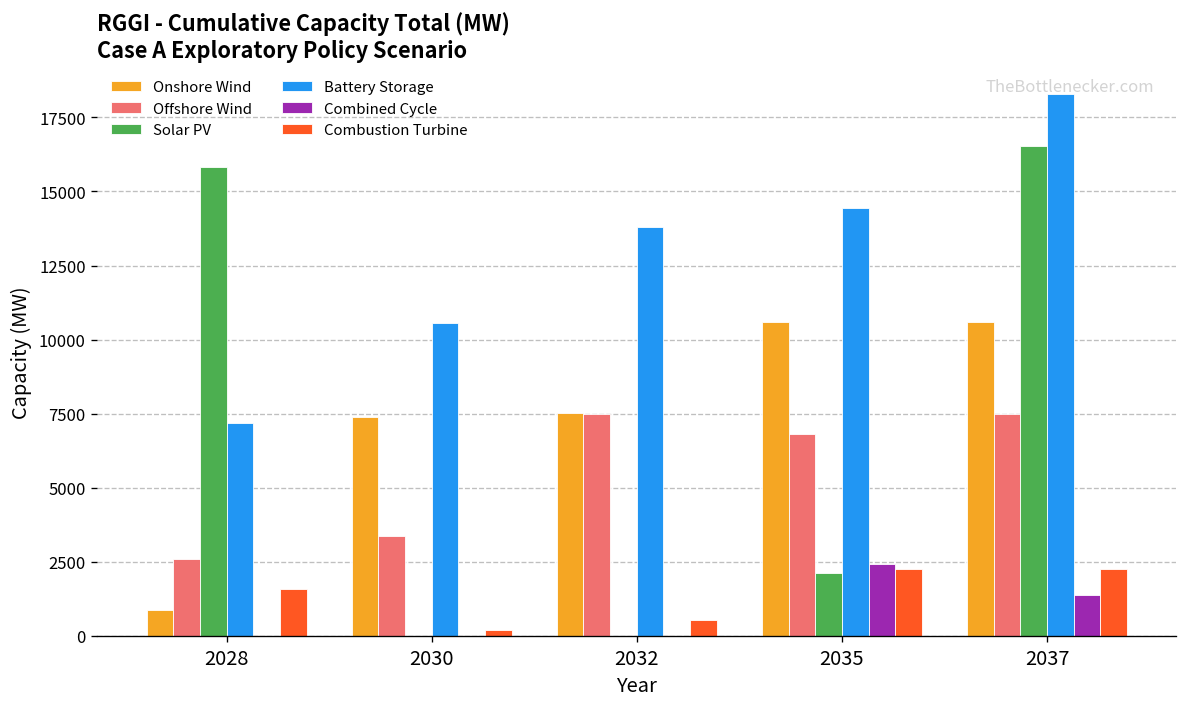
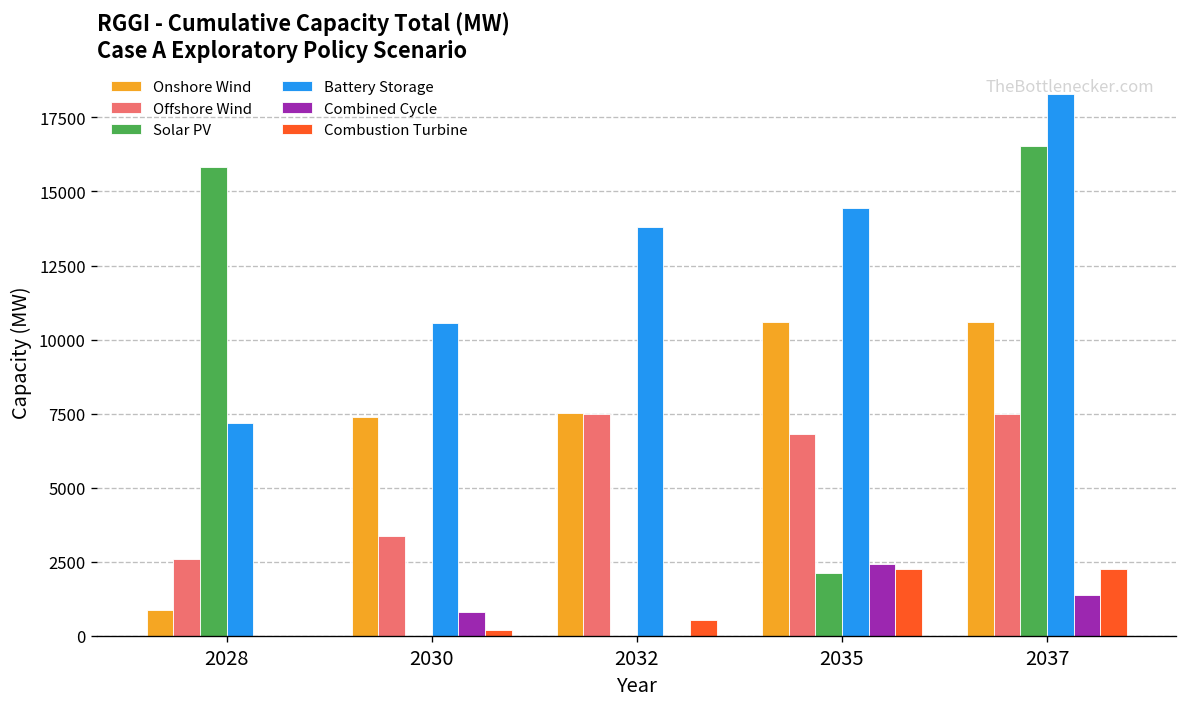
Combustion Turbine, 2028: 1600 -> 0
Combined Cycle, 2030: 0 -> 800
